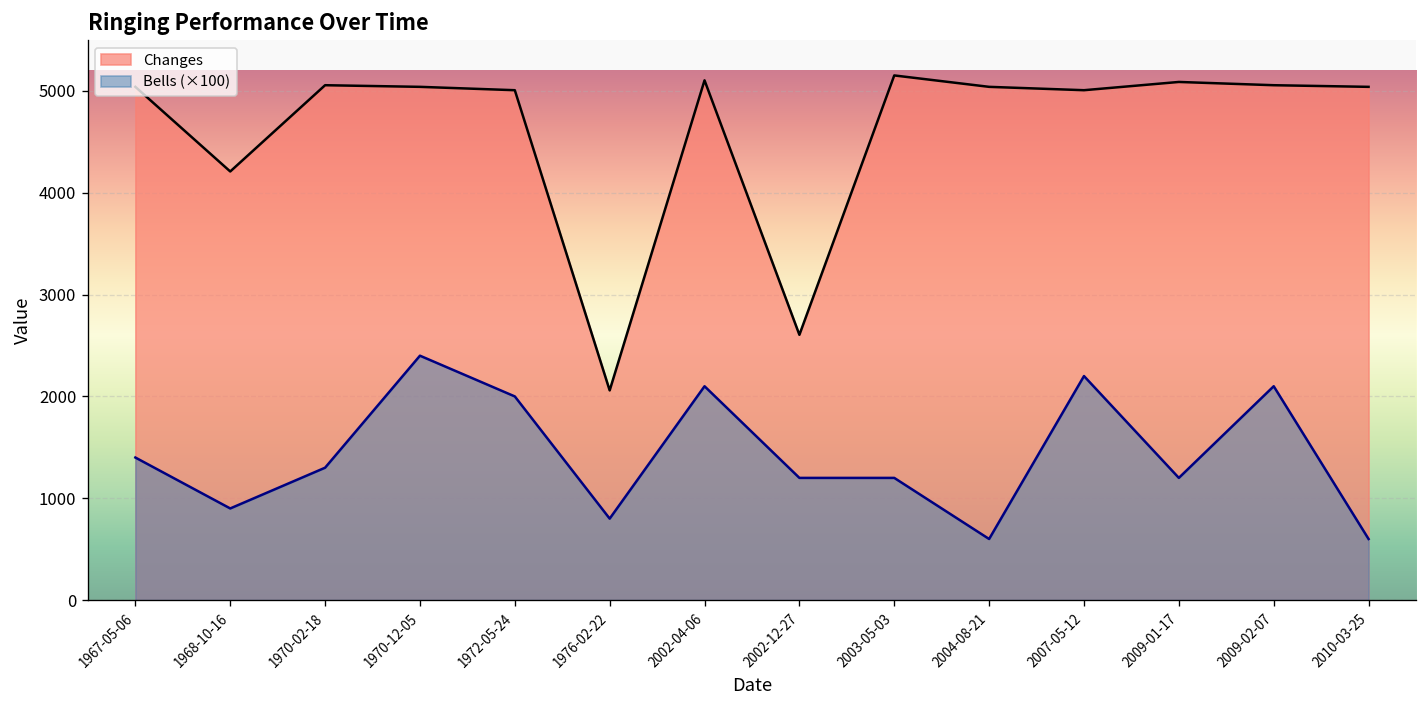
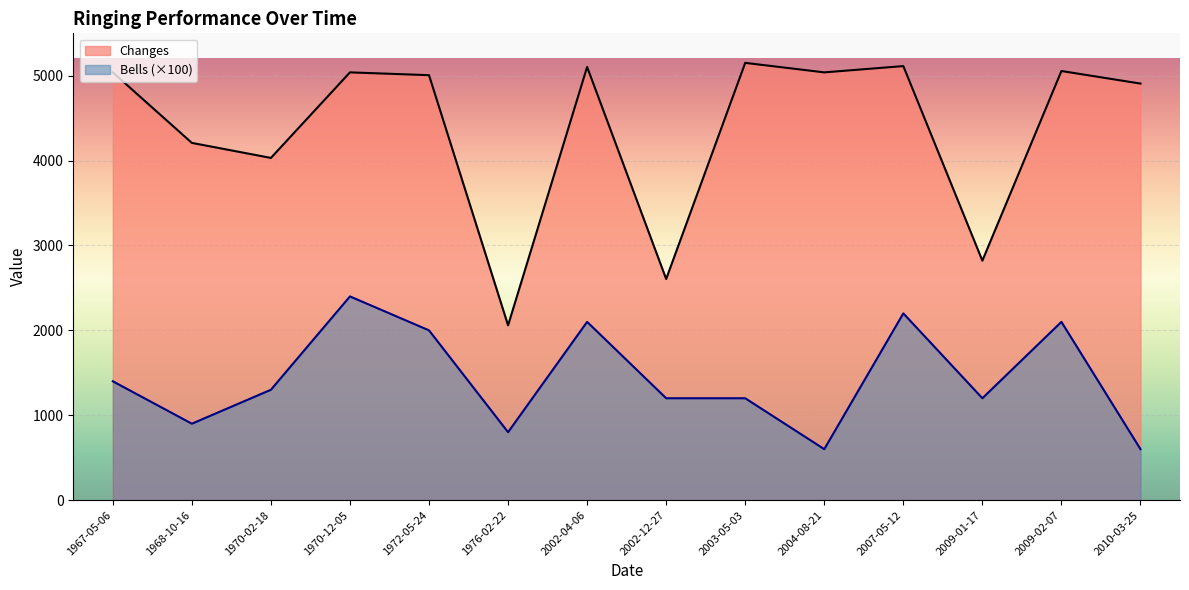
Changes, 1970-02-18: 5100 -> 4000
Changes, 2007-05-12: 5000 -> 5100
Changes, 2009-01-17: 5100 -> 2800
Changes, 2010-03-25: 5000 -> 4900
